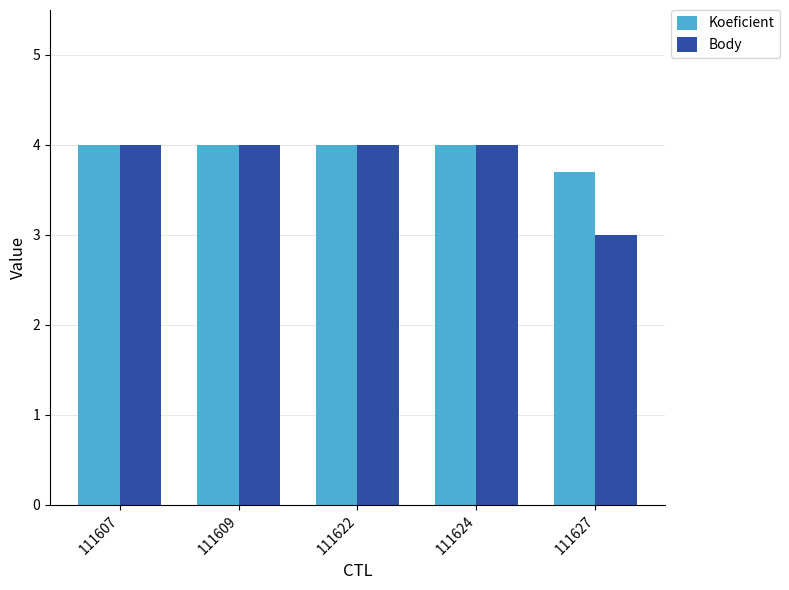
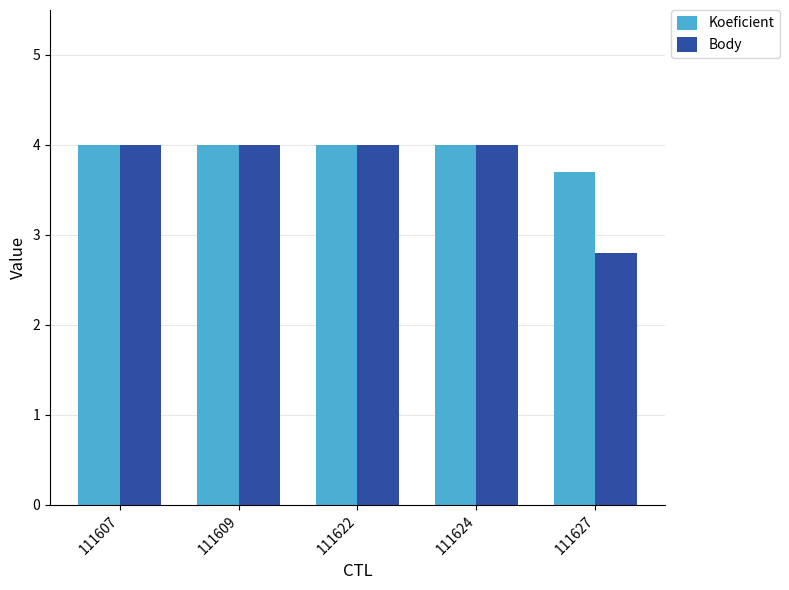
Body, 111627: 3.0 -> 2.8
